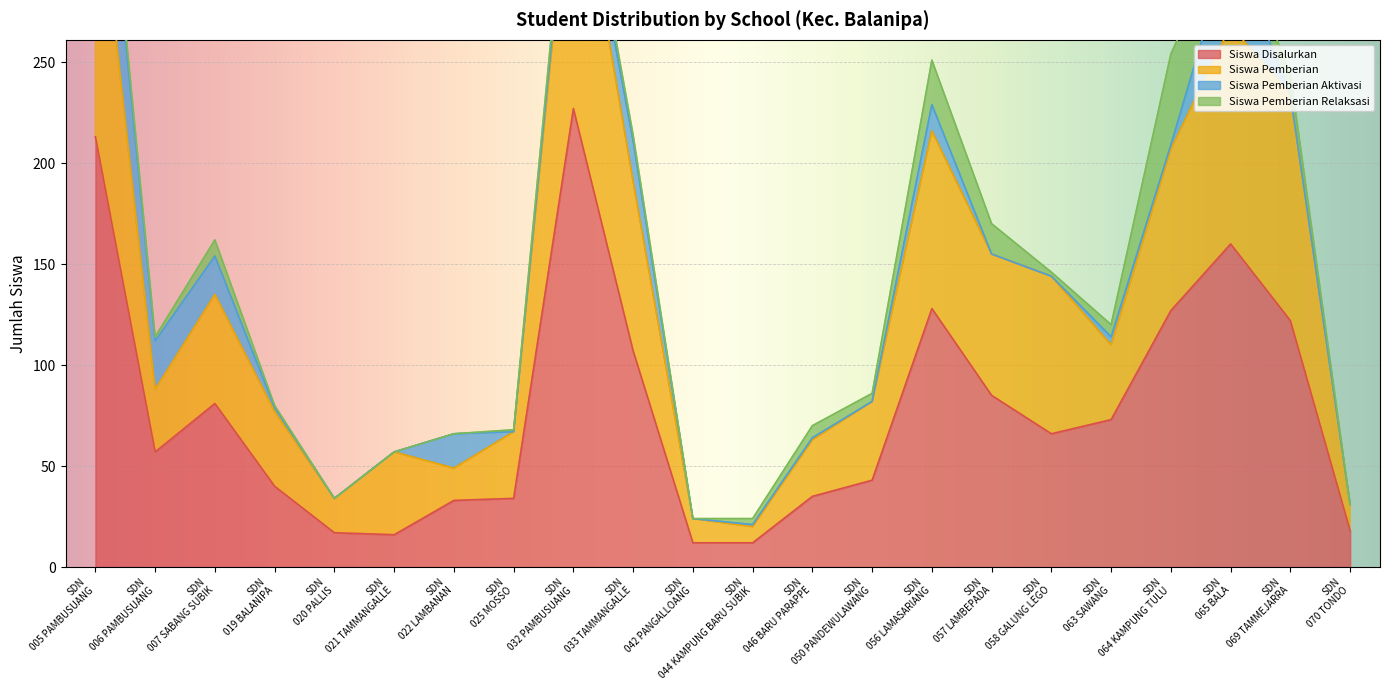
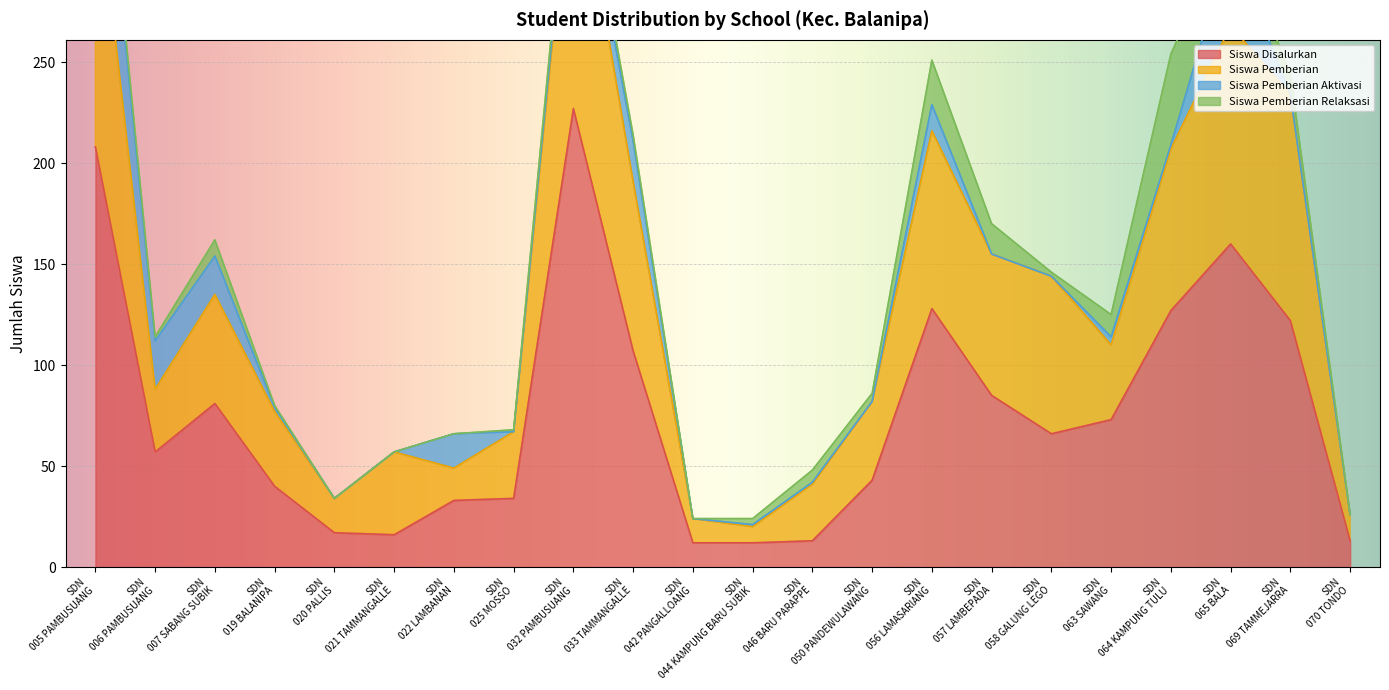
Siswa Disalurkan, SDN 005 PAMBUSUANG: 213 -> 208
Siswa Disalurkan, SDN 046 BARU PARAPPE: 35 -> 13
Siswa Pemberian Relaksasi, SDN 063 SAWANG: 6 -> 11
Siswa Disalurkan, SDN 070 TONDO: 18 -> 13
